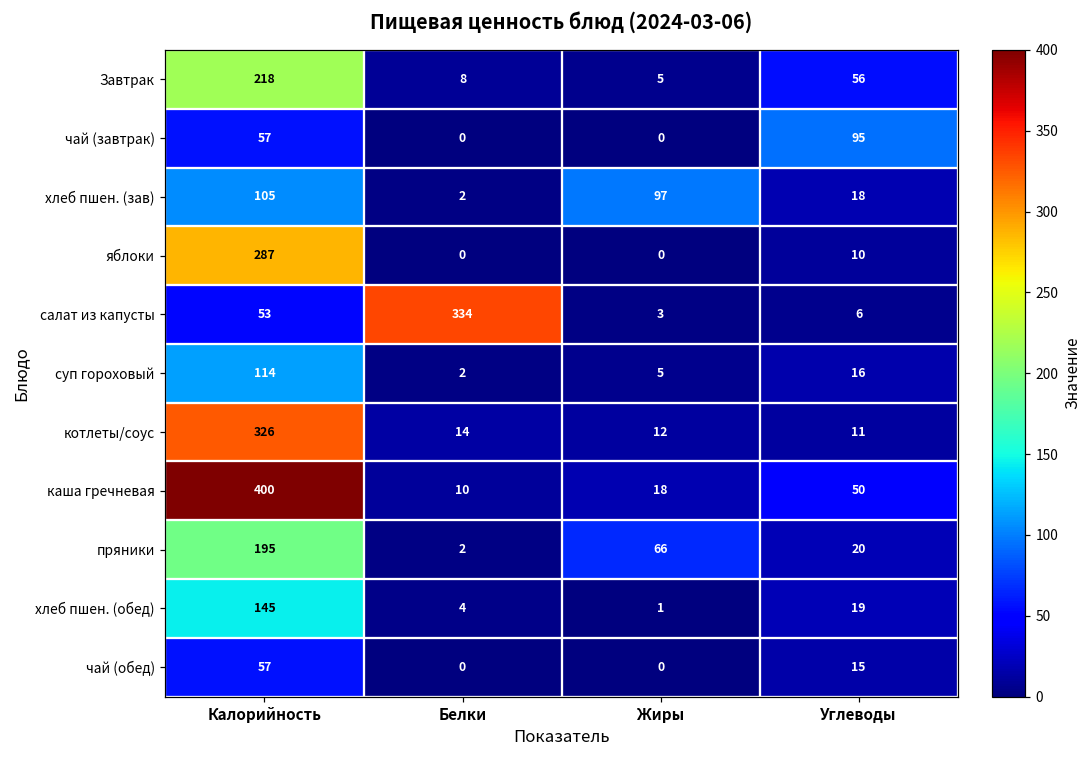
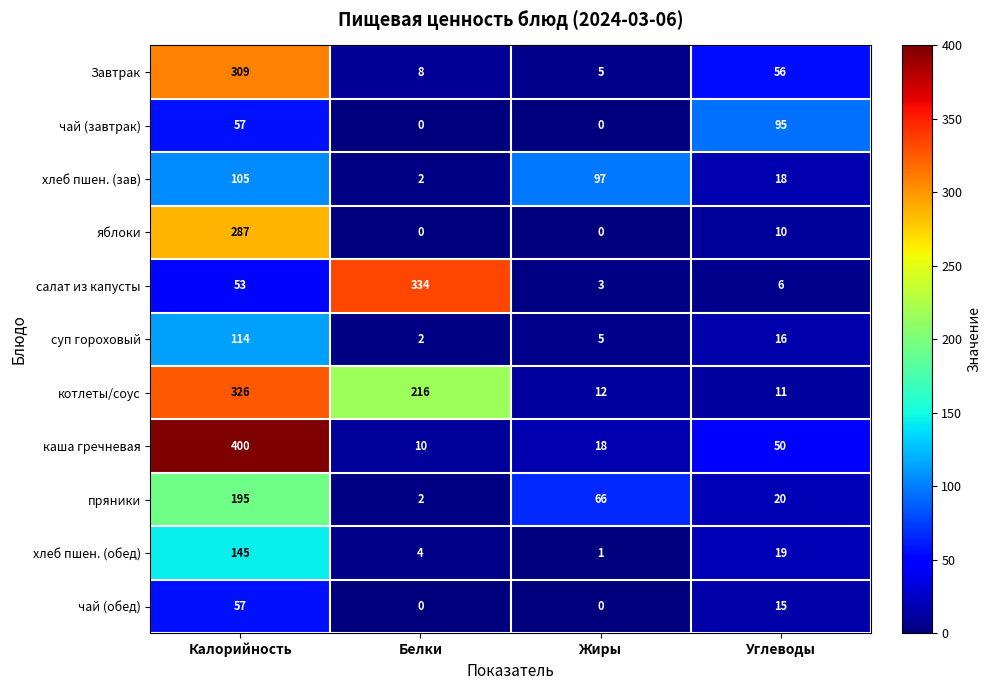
Завтрак, Калорийность: 218 -> 309
котлеты/соус, Белки: 14 -> 216
